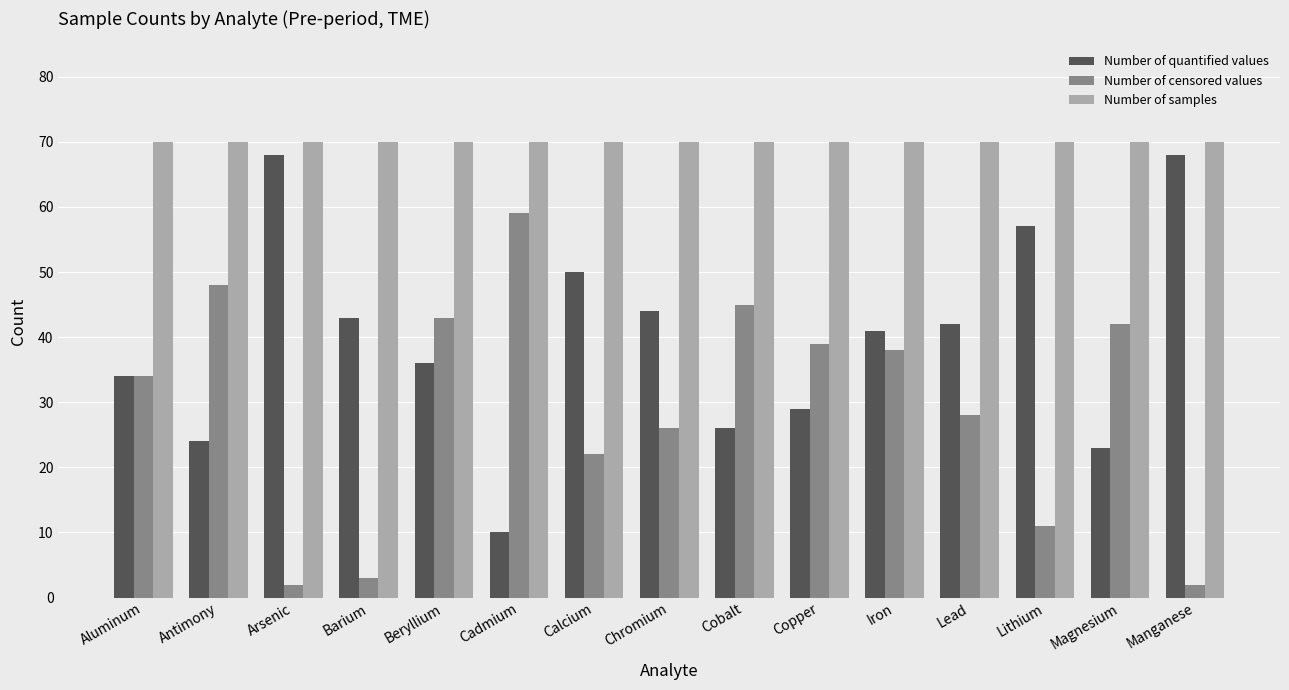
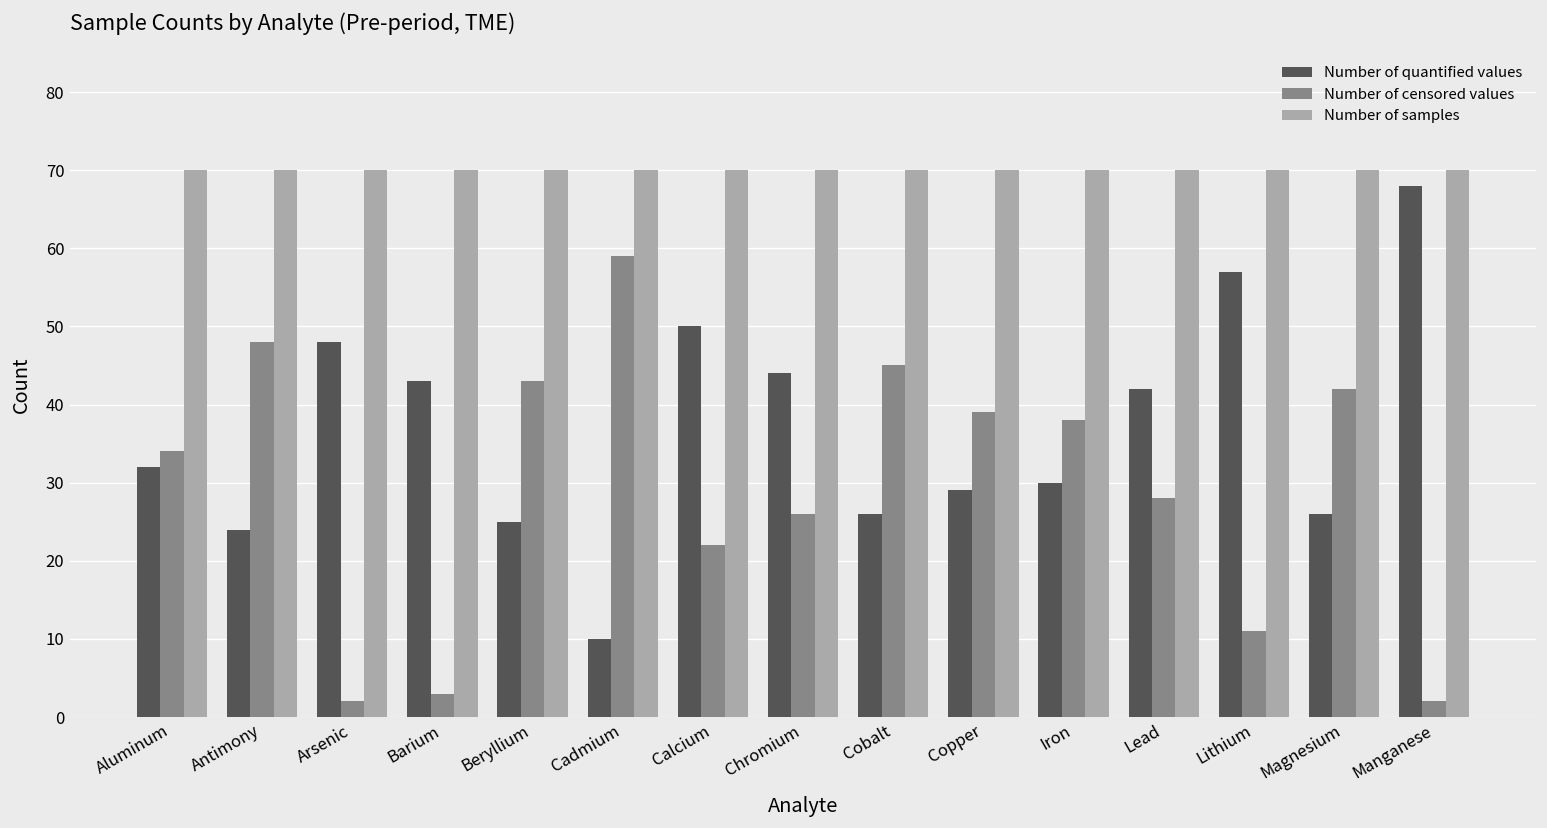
Number of quantified values, Aluminum: 34 -> 32
Number of quantified values, Arsenic: 68 -> 48
Number of quantified values, Beryllium: 36 -> 25
Number of quantified values, Iron: 41 -> 30
Number of quantified values, Magnesium: 23 -> 26
